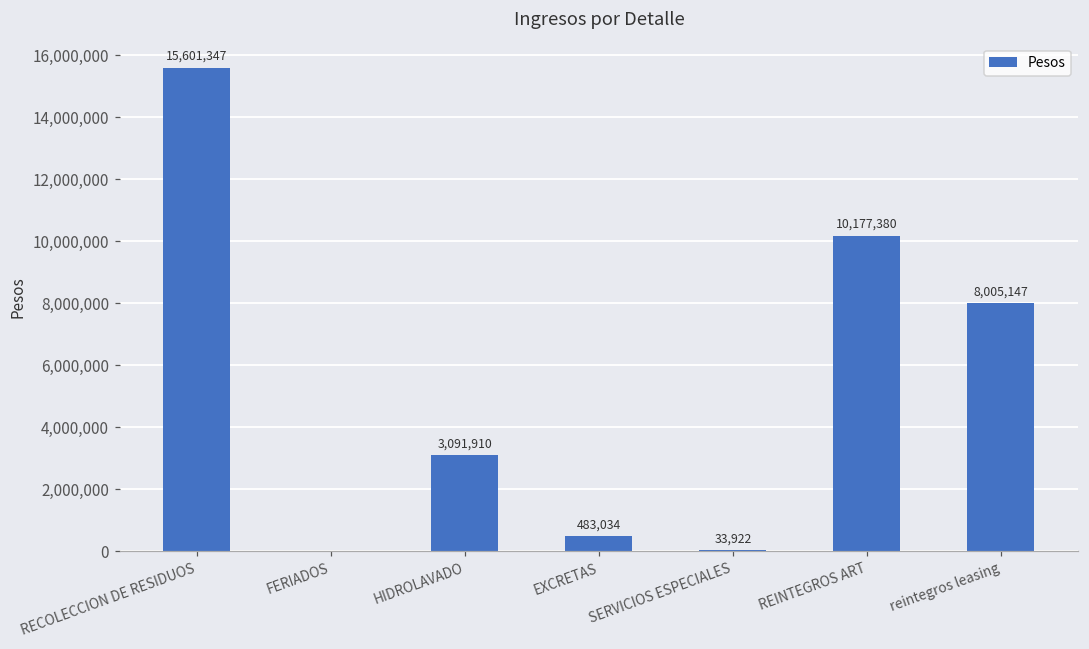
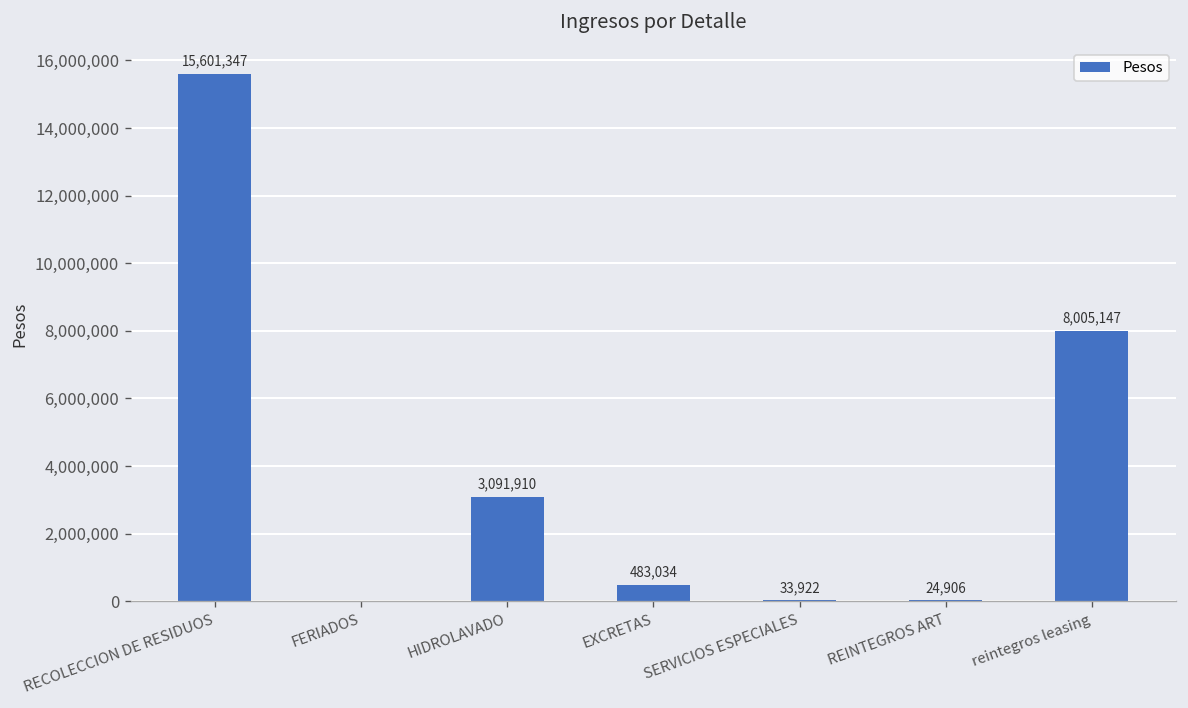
REINTEGROS ART: 10,177,380 -> 24,906
